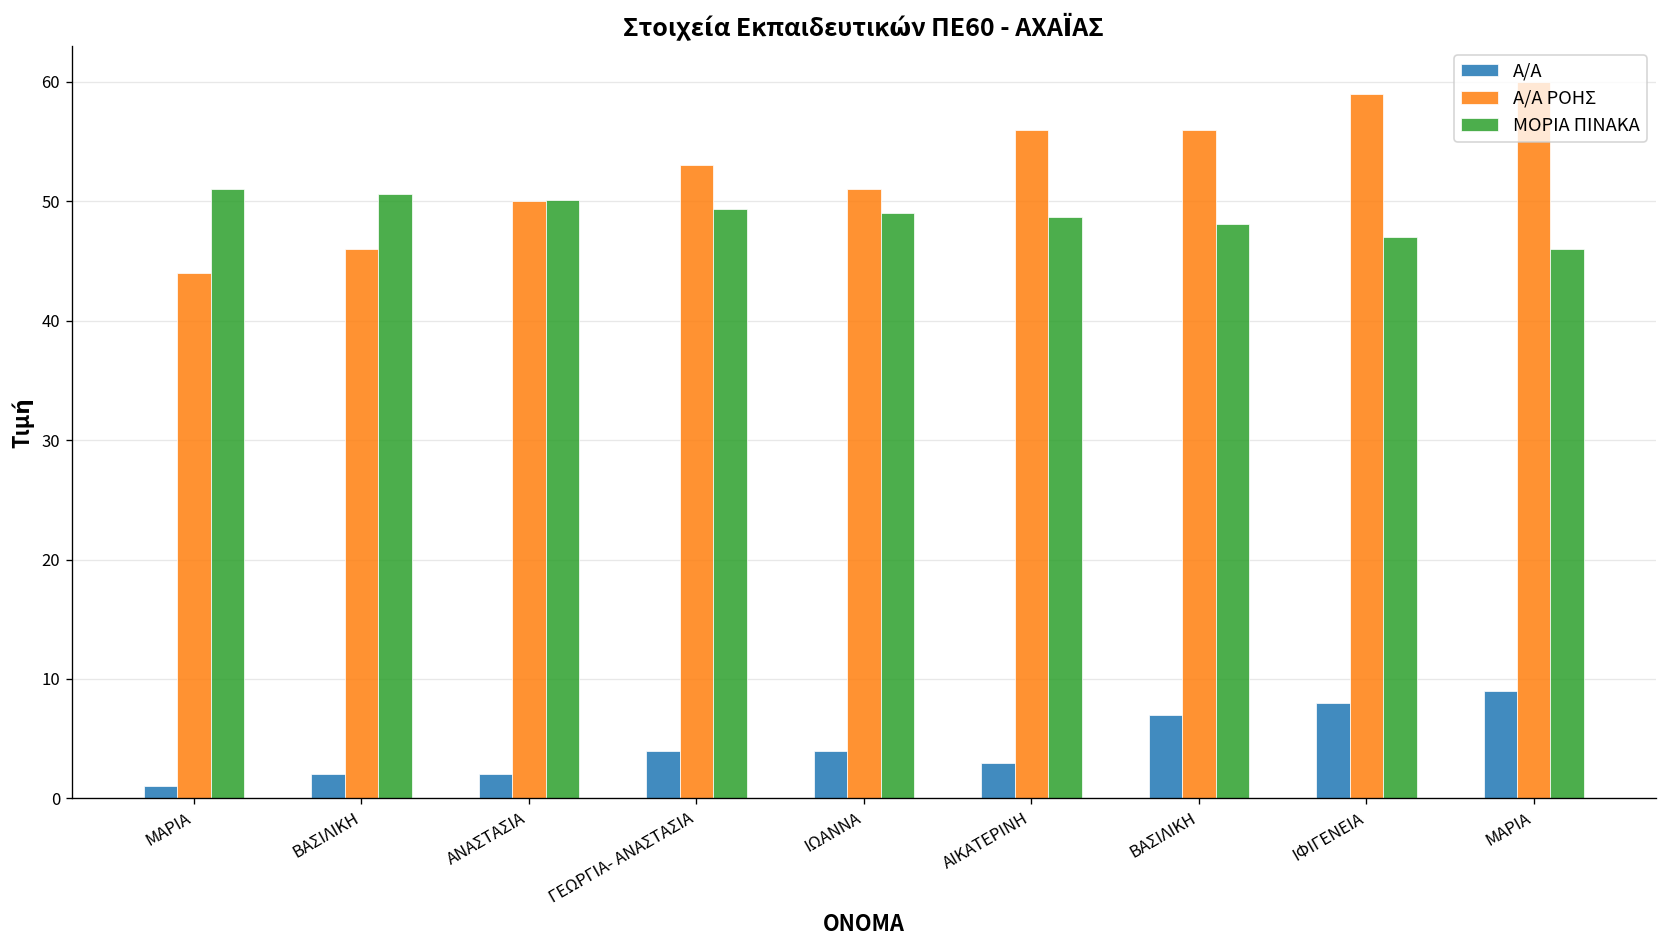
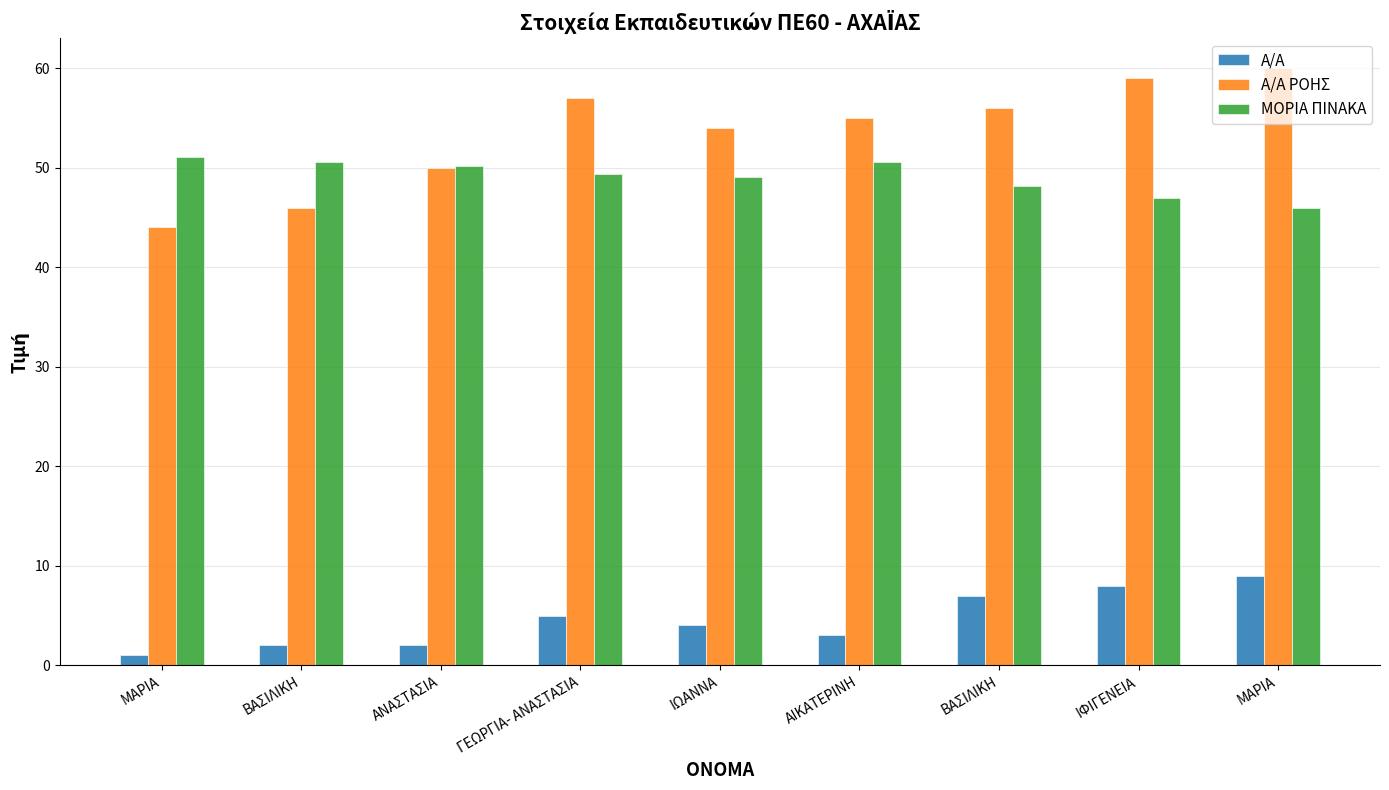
Α/Α, ΓΕΩΡΓΙΑ- ΑΝΑΣΤΑΣΙΑ: 4 -> 5
Α/Α ΡΟΗΣ, ΓΕΩΡΓΙΑ- ΑΝΑΣΤΑΣΙΑ: 53 -> 57
Α/Α ΡΟΗΣ, ΙΩΑΝΝΑ: 51 -> 54
Α/Α ΡΟΗΣ, ΑΙΚΑΤΕΡΙΝΗ: 56 -> 55
ΜΟΡΙΑ ΠΙΝΑΚΑ, ΑΙΚΑΤΕΡΙΝΗ: 49 -> 51
